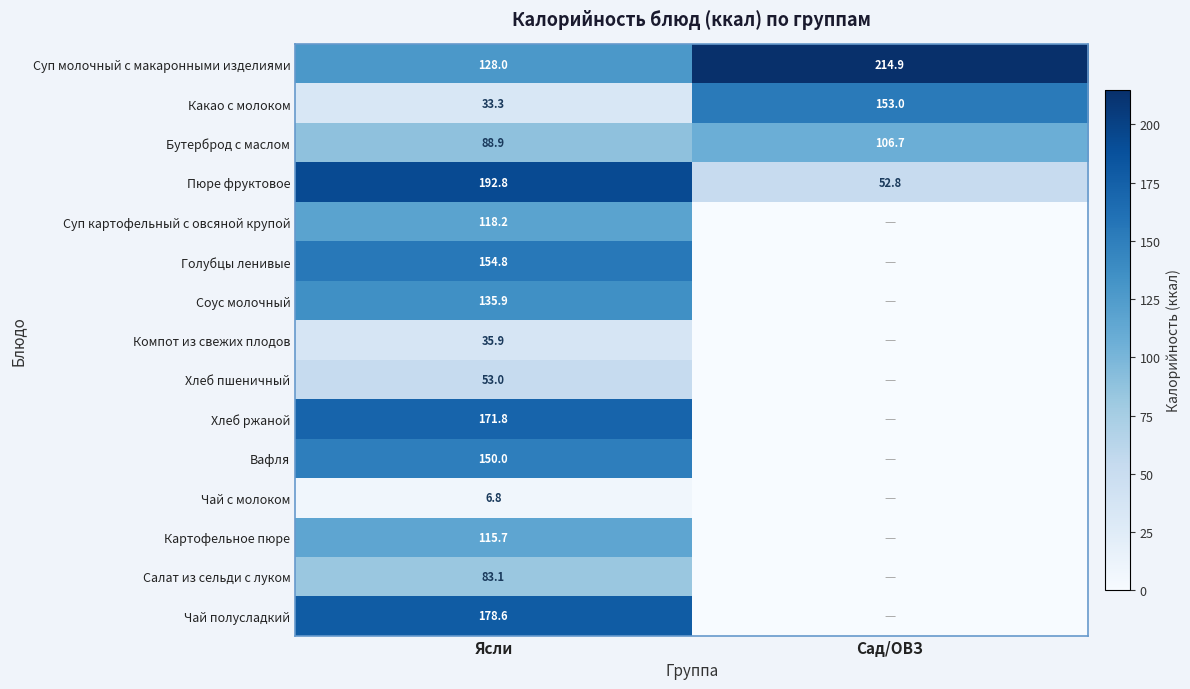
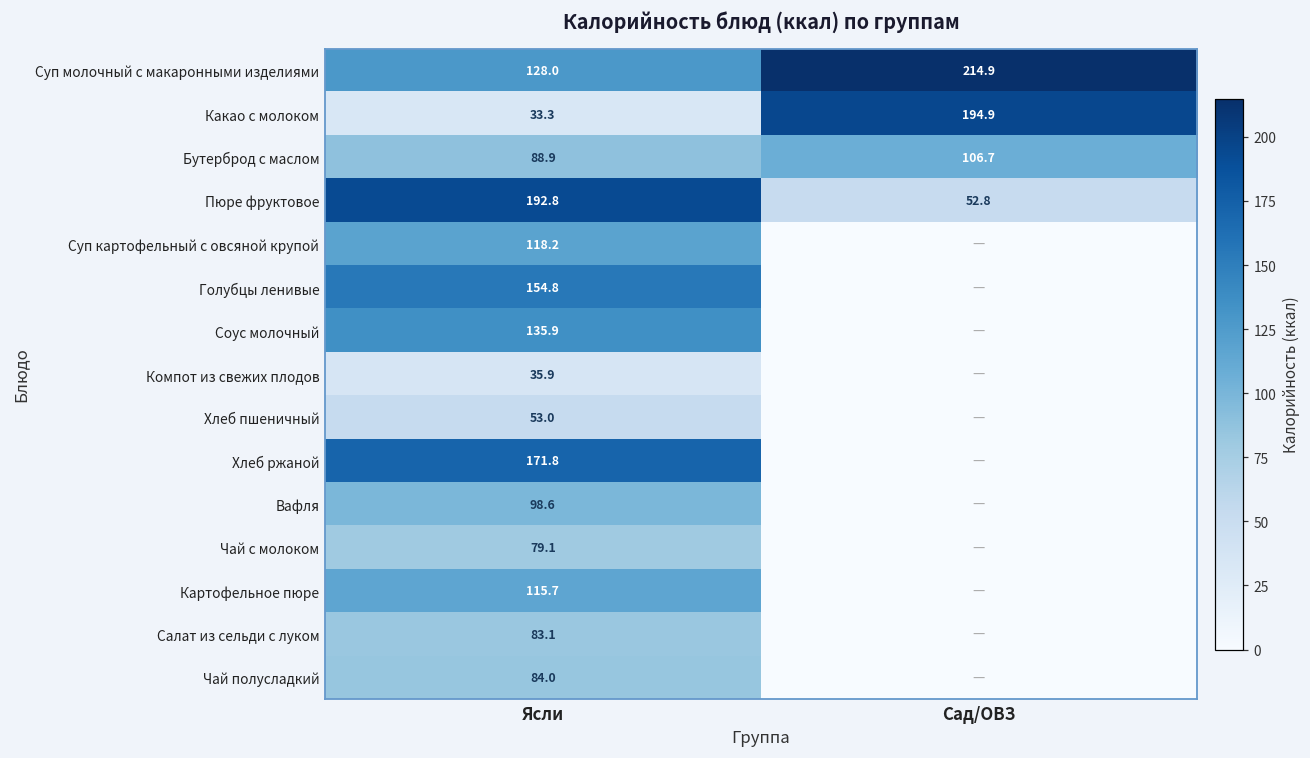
Какао с молоком, Сад/ОВЗ: 153.0 -> 194.9
Вафля, Ясли: 150.0 -> 98.6
Чай с молоком, Ясли: 6.8 -> 79.1
Чай полусладкий, Ясли: 178.6 -> 84.0
